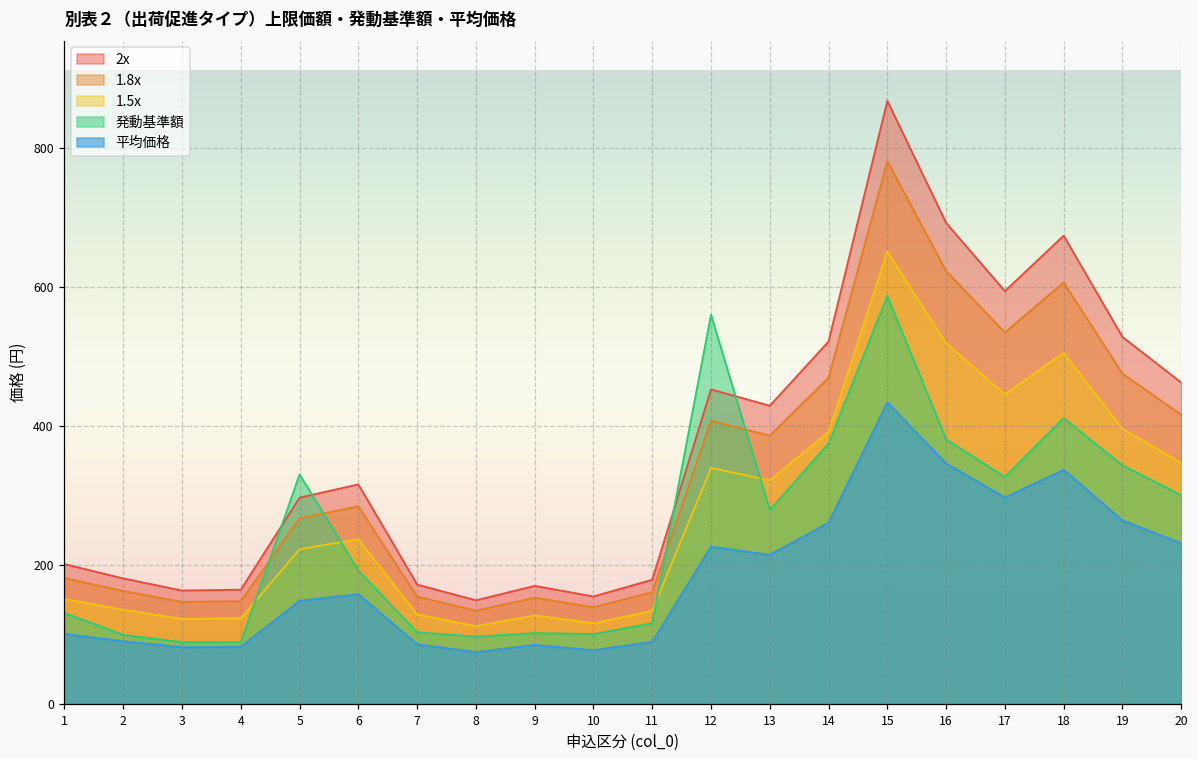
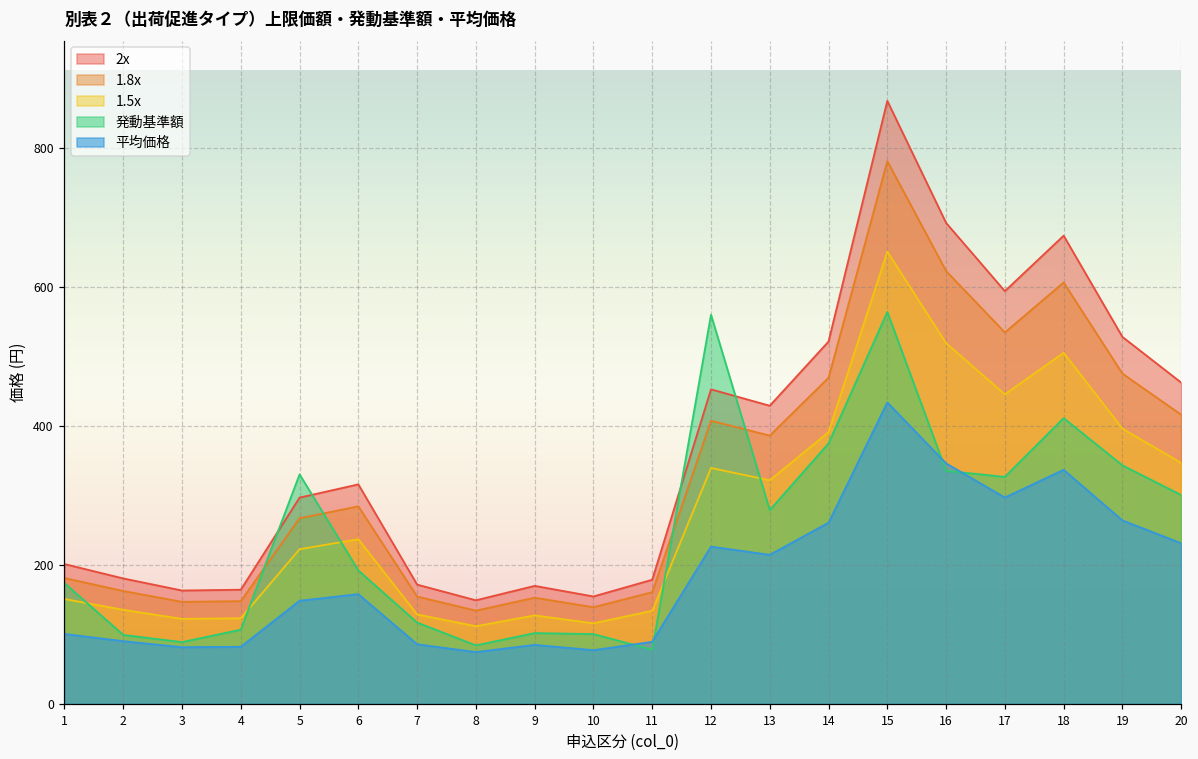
発動基準額, 1: 130 -> 170
発動基準額, 4: 90 -> 110
発動基準額, 7: 100 -> 120
発動基準額, 8: 100 -> 80
発動基準額, 11: 120 -> 80
発動基準額, 15: 590 -> 560
発動基準額, 16: 380 -> 340
